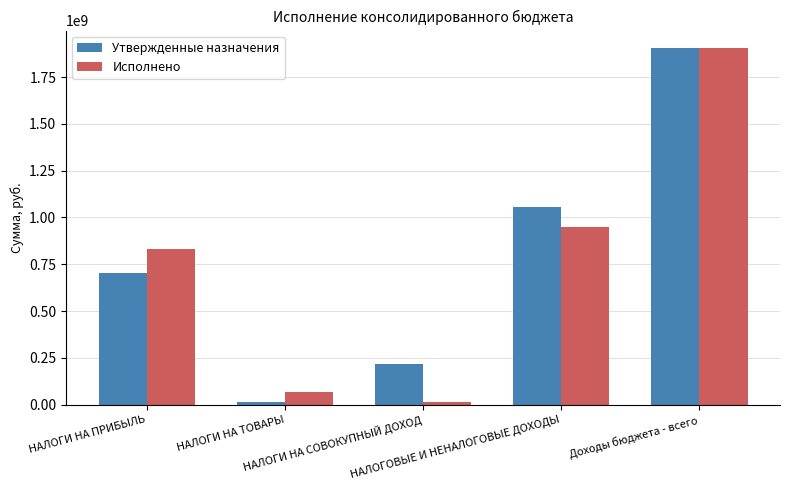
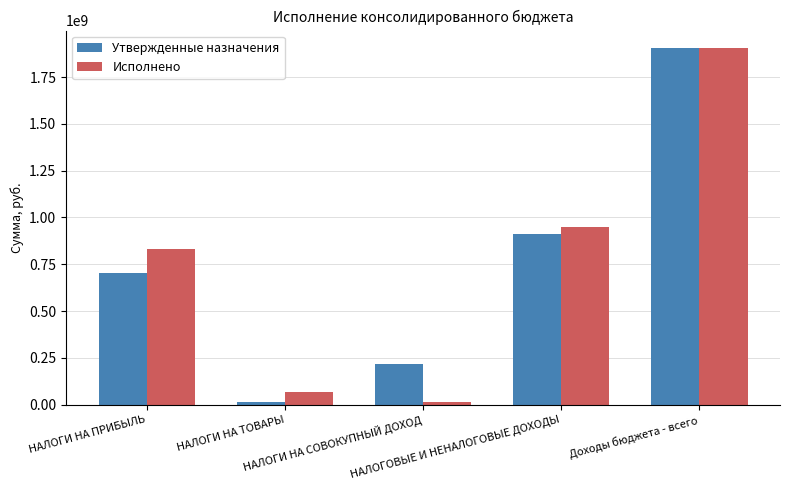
Утвержденные назначения, НАЛОГОВЫЕ И НЕНАЛОГОВЫЕ ДОХОДЫ: 1050000000 -> 910000000
